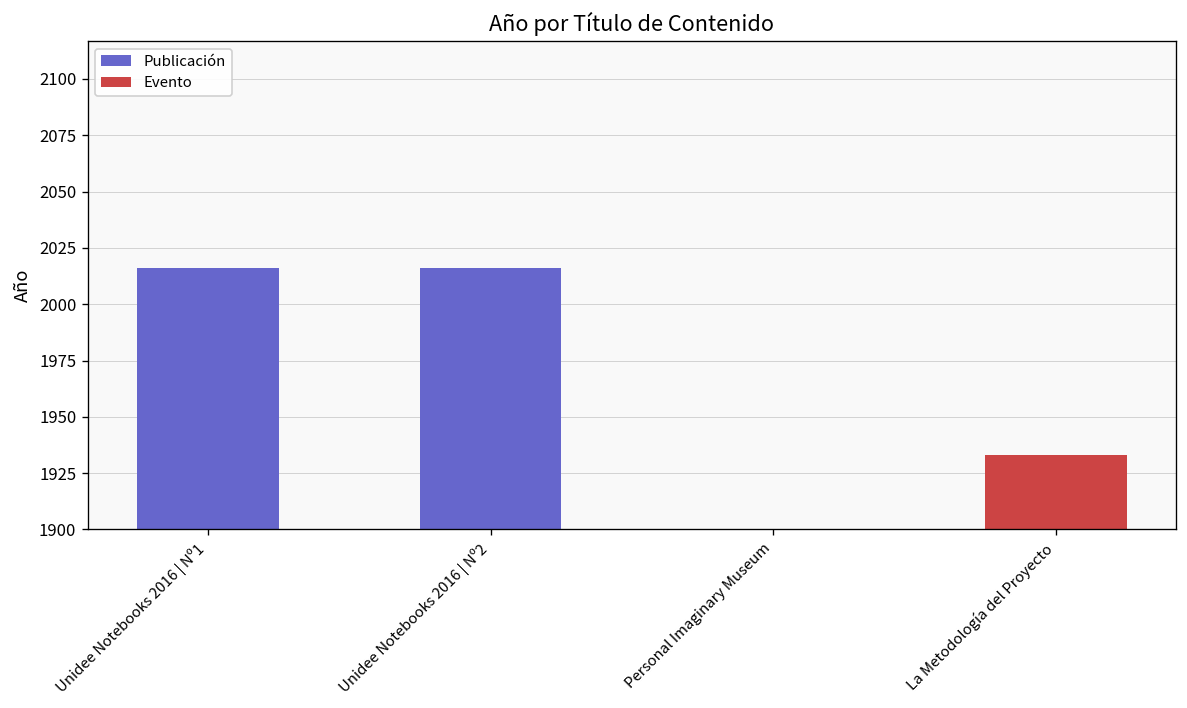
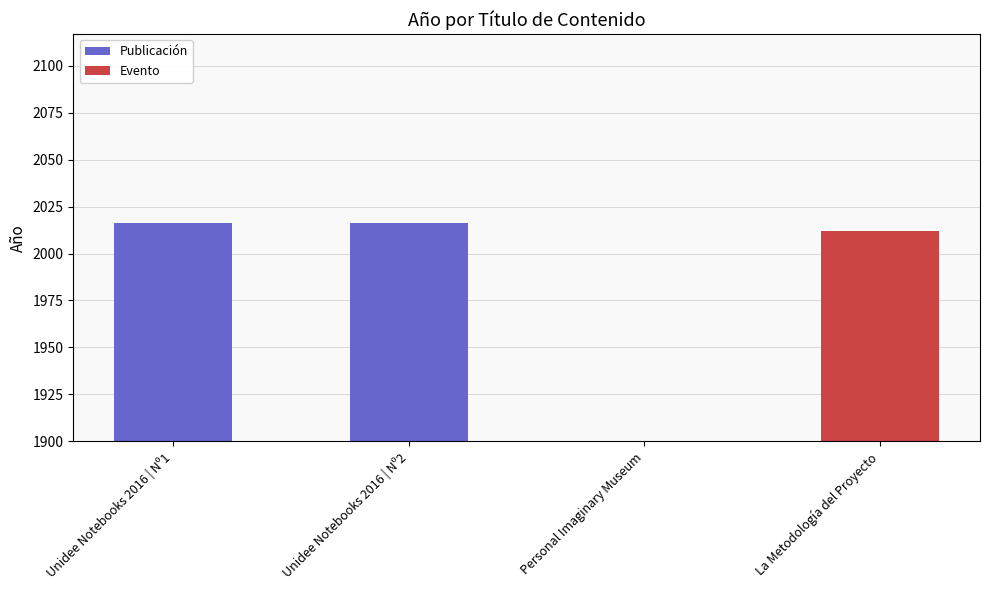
La Metodología del Proyecto: 1933 -> 2012
